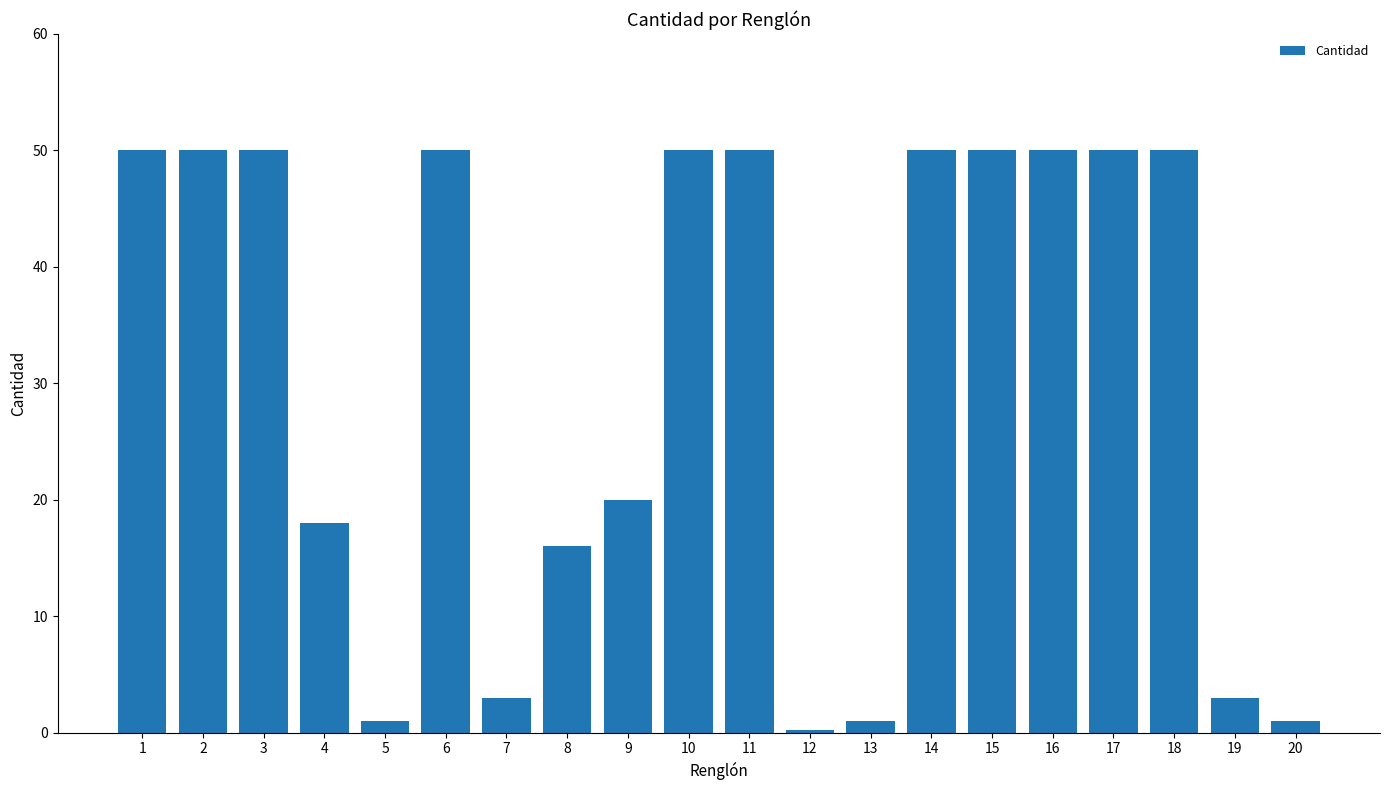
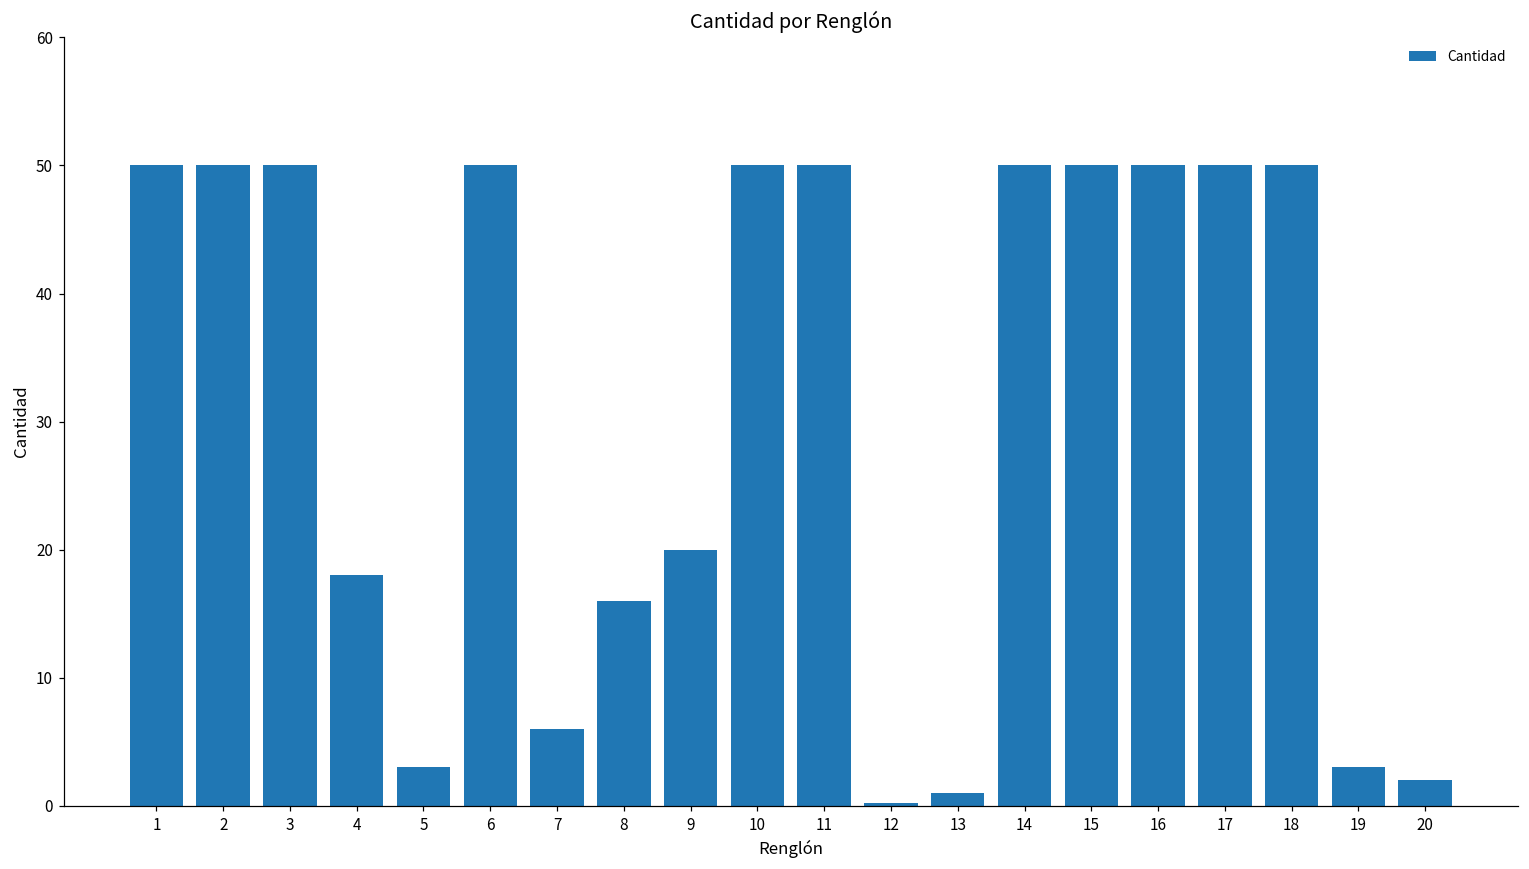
5: 1 -> 3
7: 3 -> 6
20: 1 -> 2
